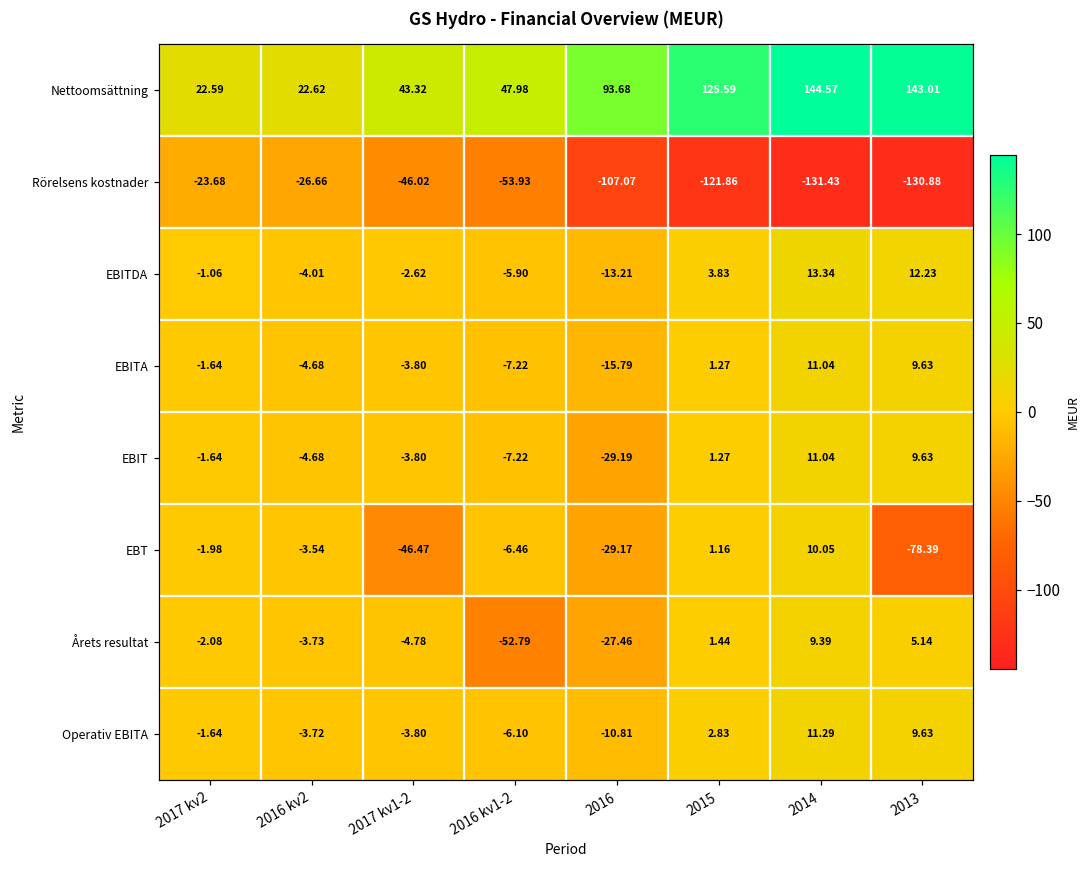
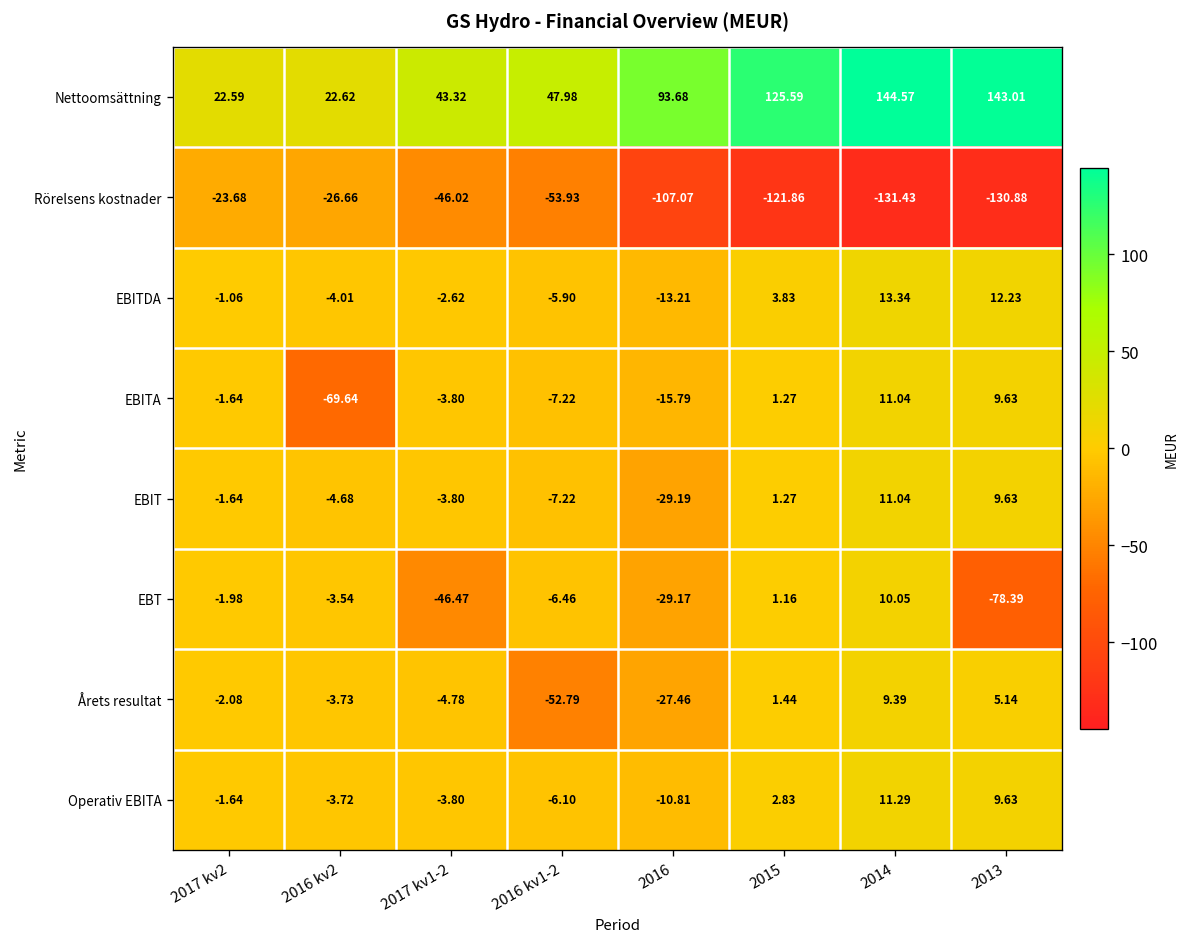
EBITA, 2016 kv2: -4.68 -> -69.64
